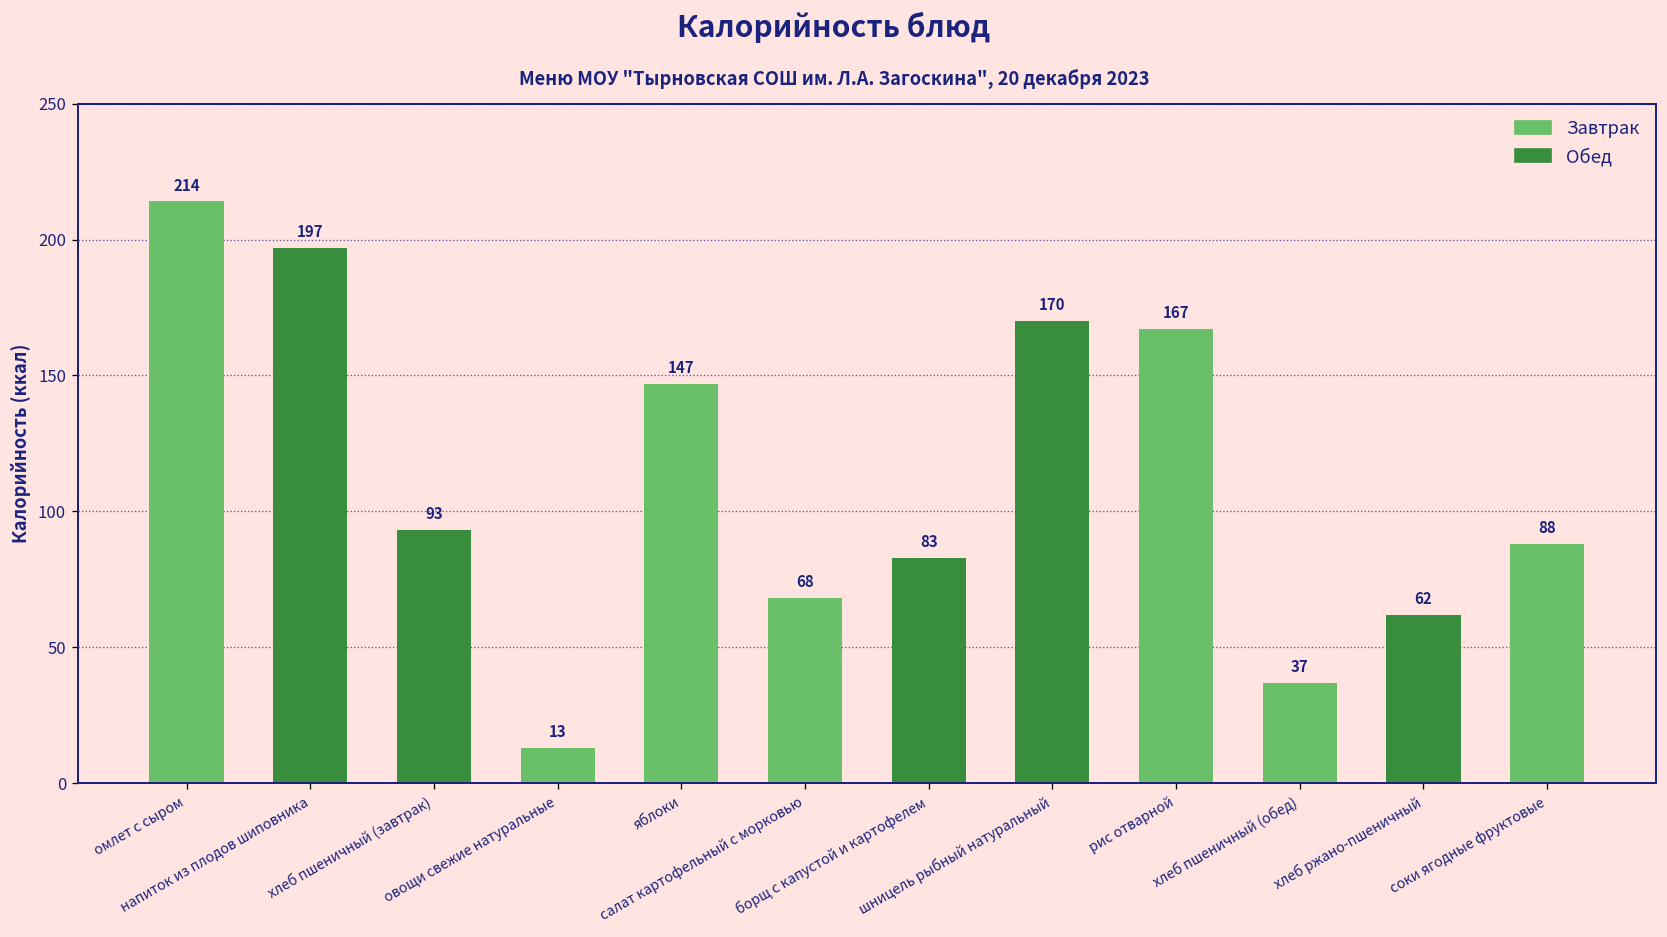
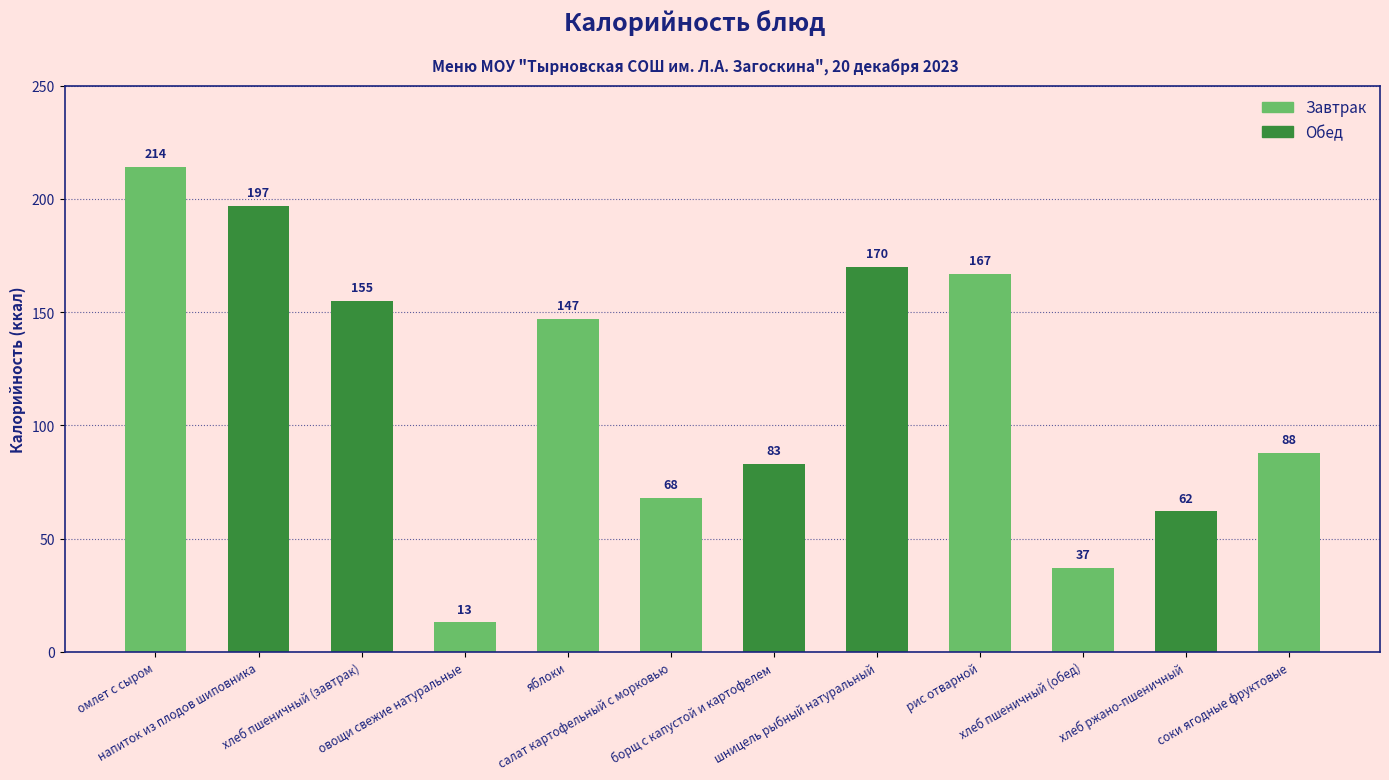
хлеб пшеничный (завтрак): 93 -> 155
